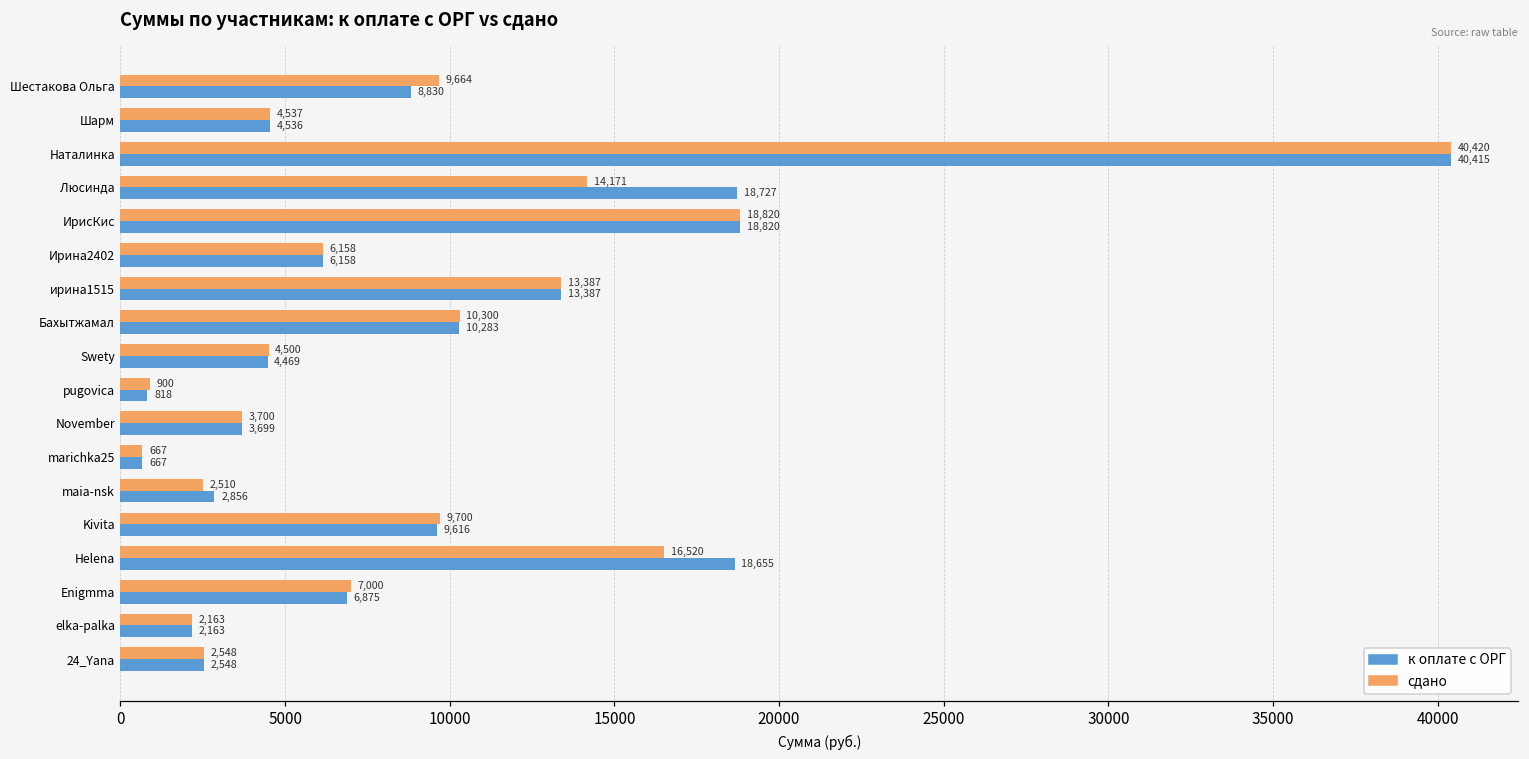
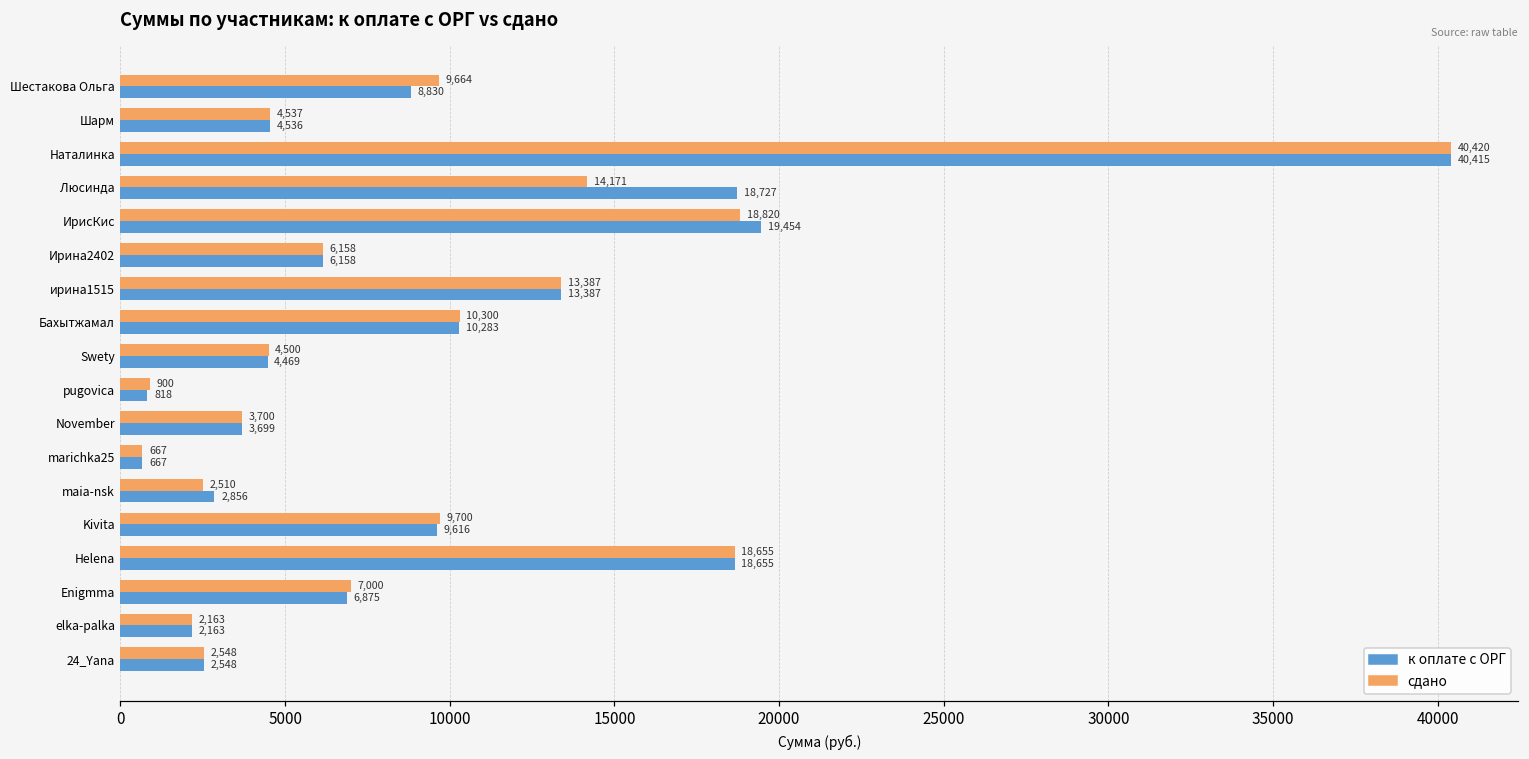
к оплате с ОРГ, ИрисКис: 18,820 -> 19,454
сдано, Helena: 16,520 -> 18,655
